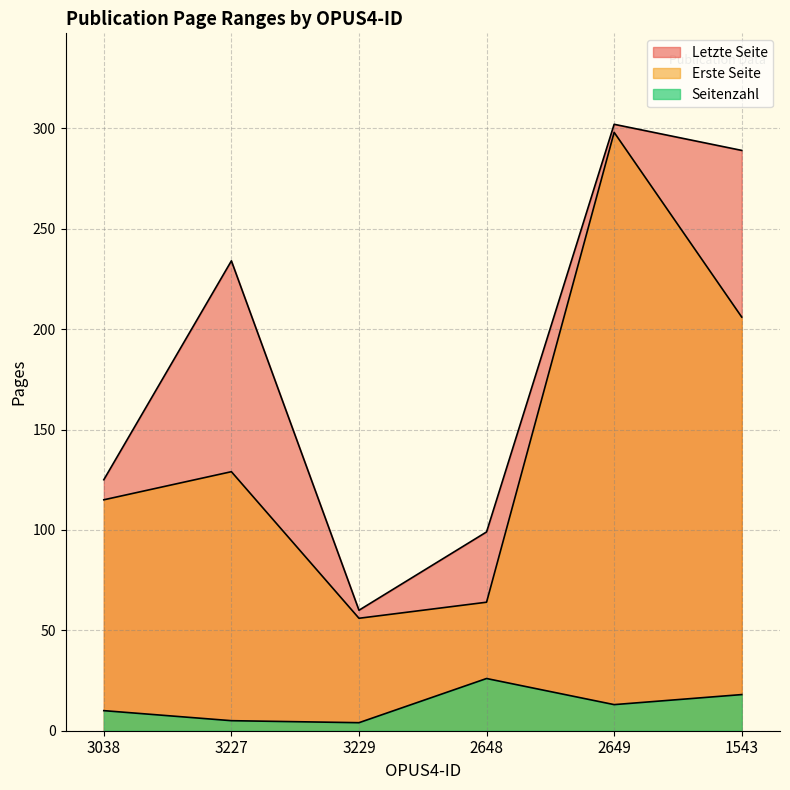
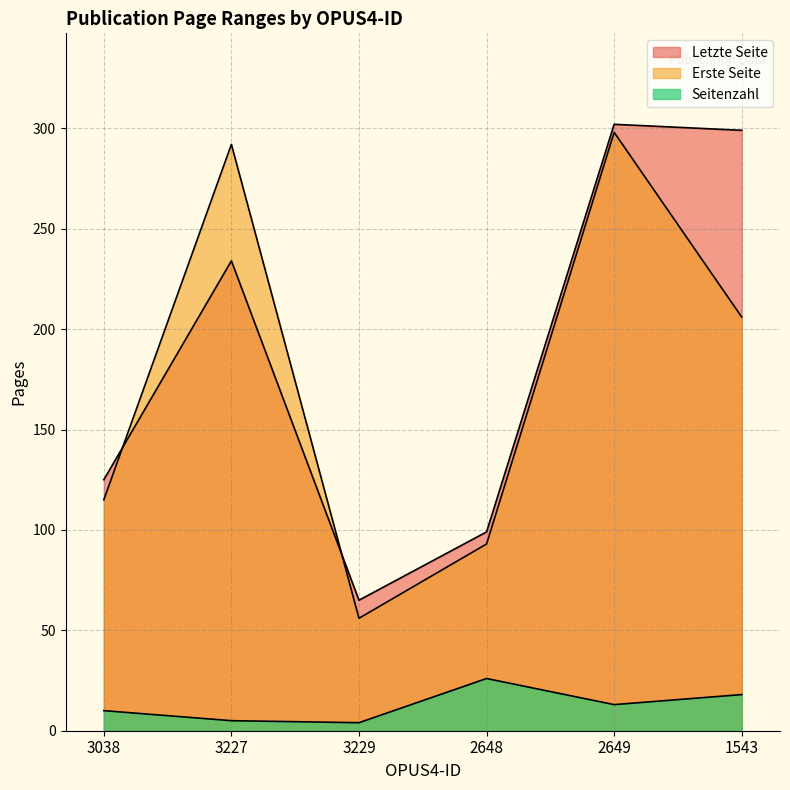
Erste Seite, 3227: 129 -> 292
Letzte Seite, 3229: 60 -> 65
Erste Seite, 2648: 64 -> 93
Letzte Seite, 1543: 289 -> 299
